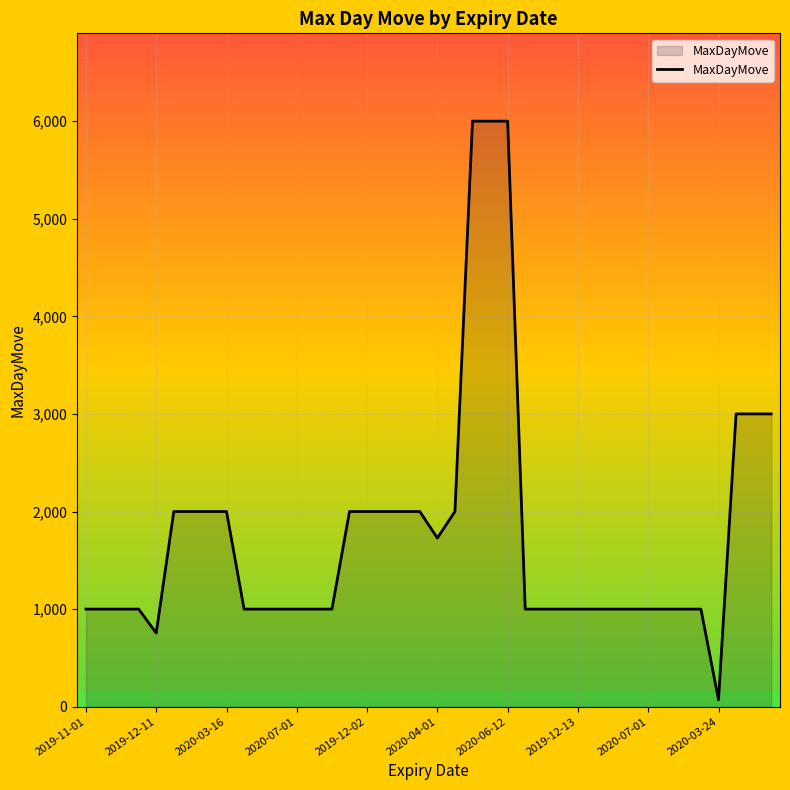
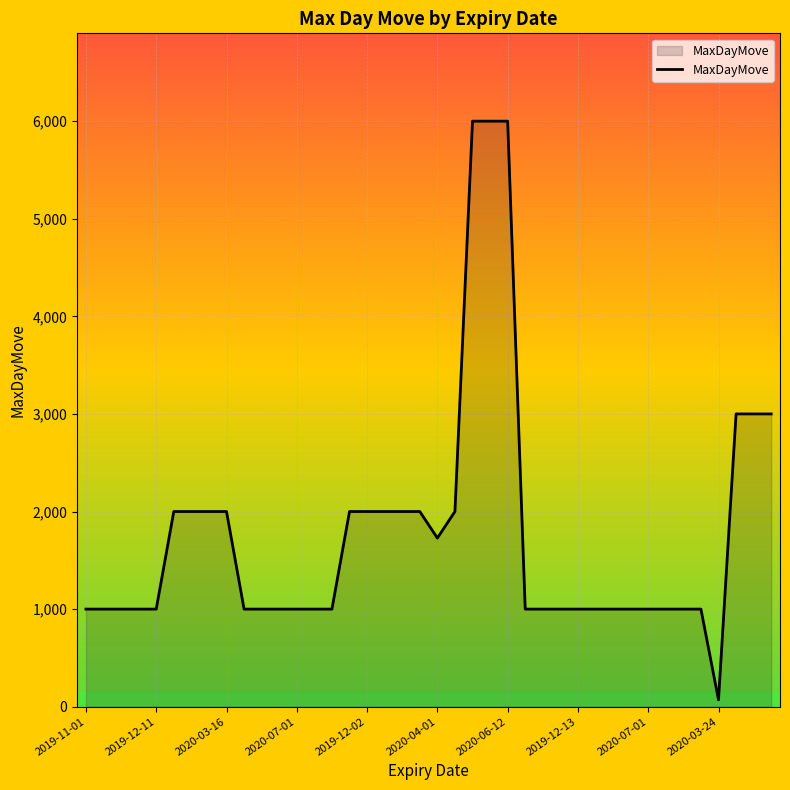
2019-12-11: 800 -> 1,000
